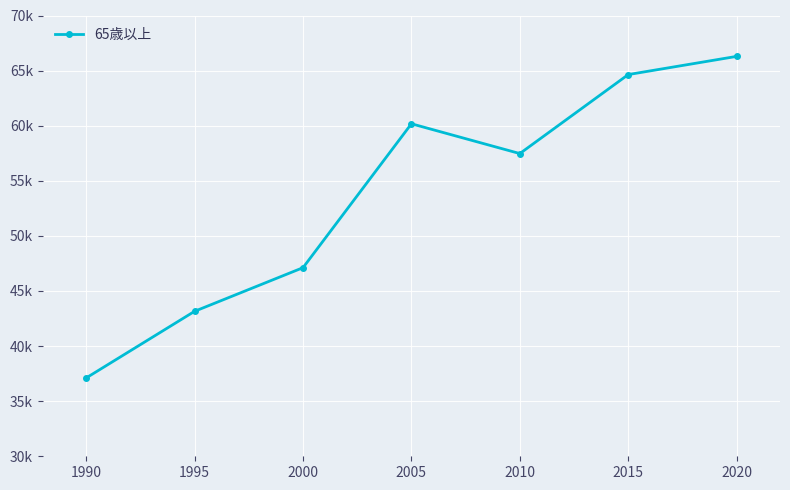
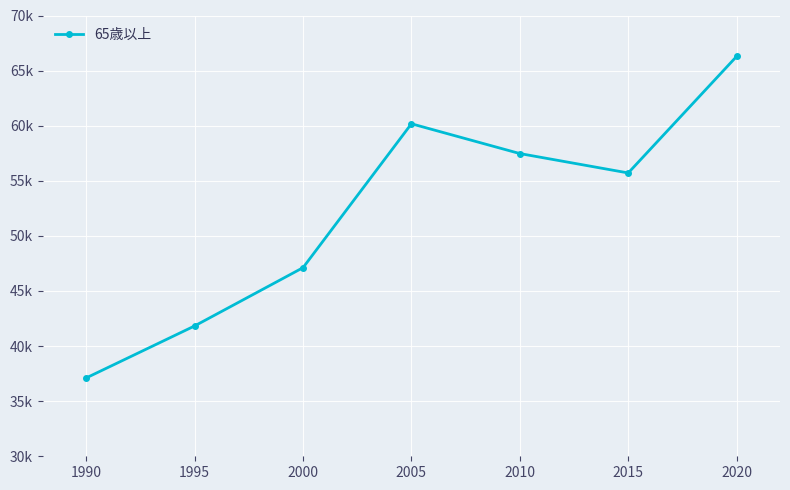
1995: 43200 -> 41800
2015: 64600 -> 55700
